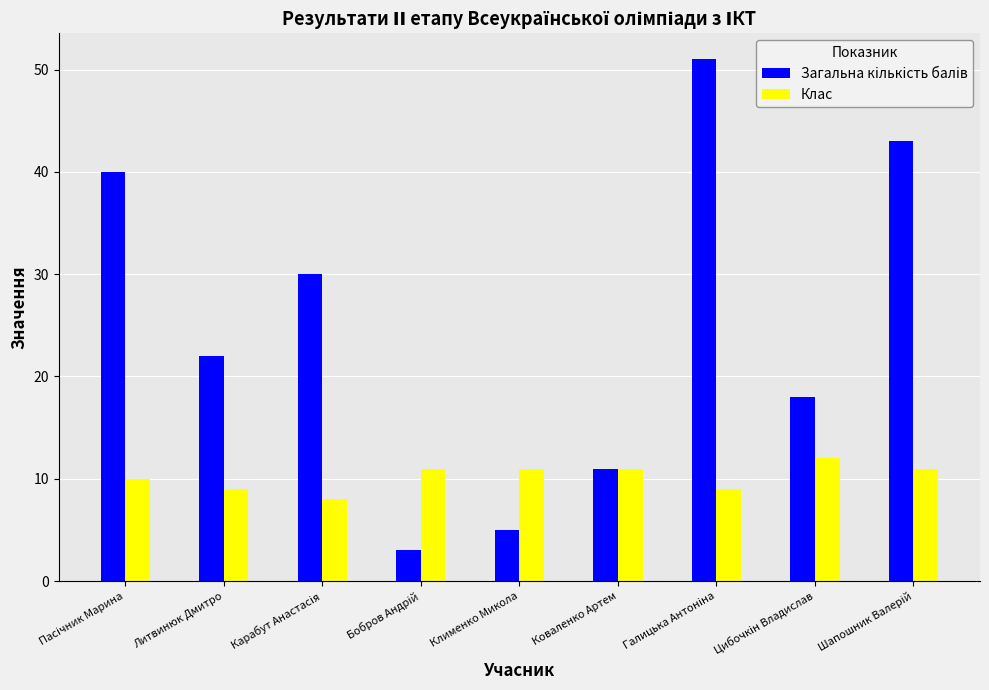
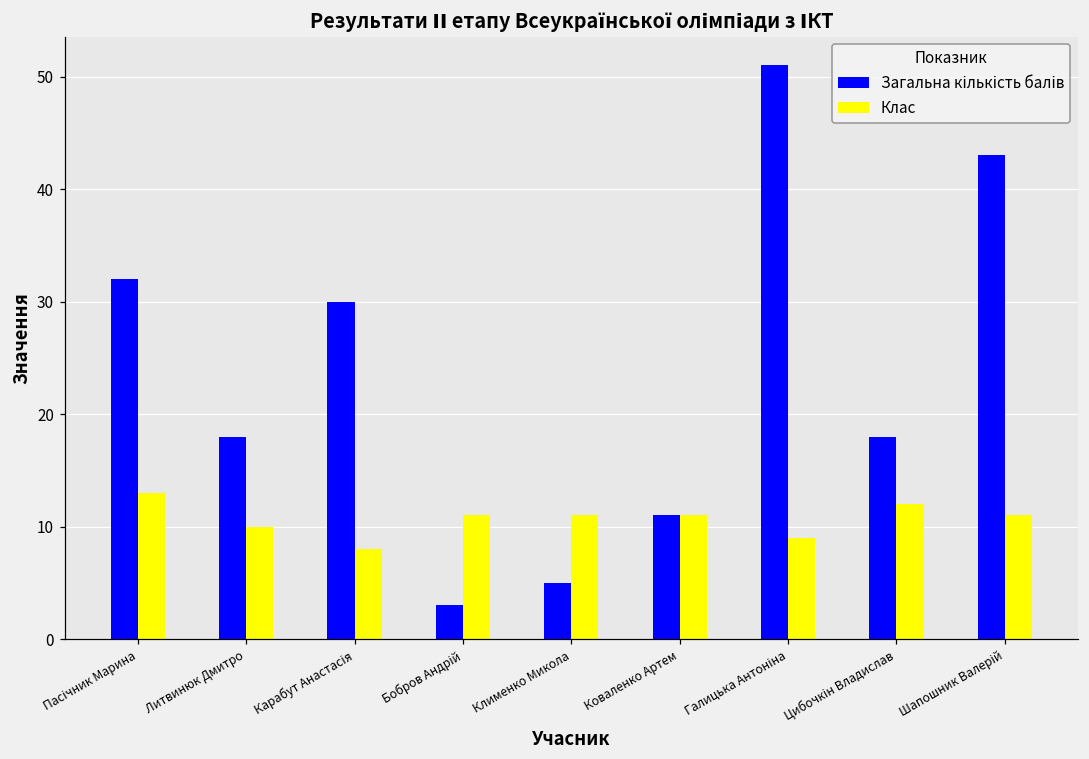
Загальна кількість балів, Пасічник Марина: 40 -> 32
Клас, Пасічник Марина: 10 -> 13
Загальна кількість балів, Литвинюк Дмитро: 22 -> 18
Клас, Литвинюк Дмитро: 9 -> 10
